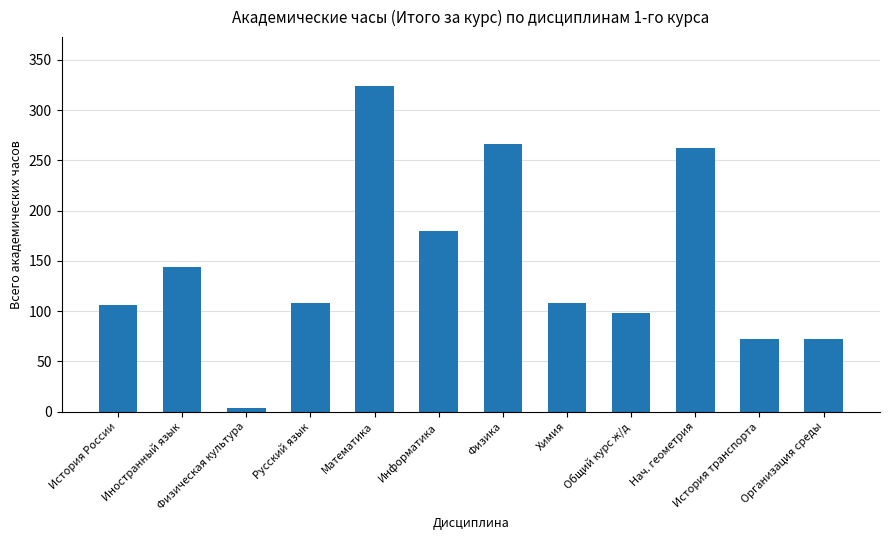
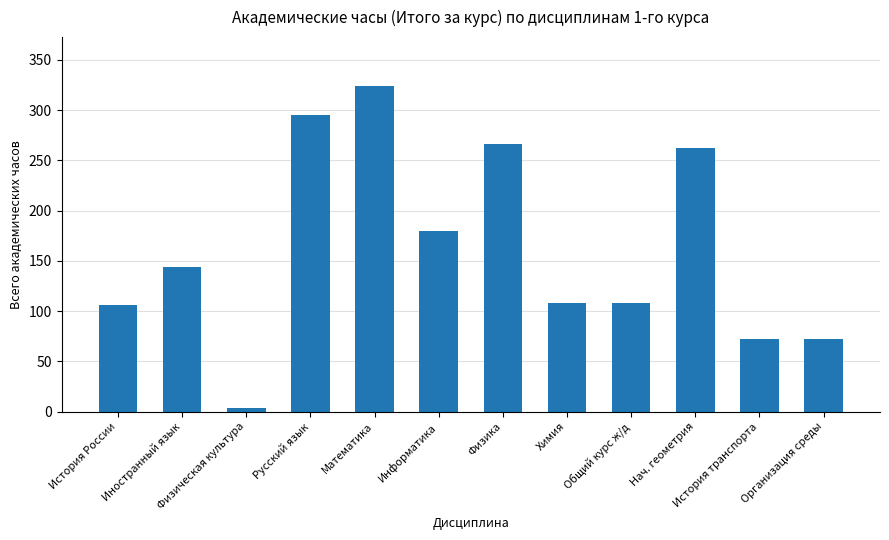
Русский язык: 108 -> 295
Общий курс ж/д: 98 -> 108
